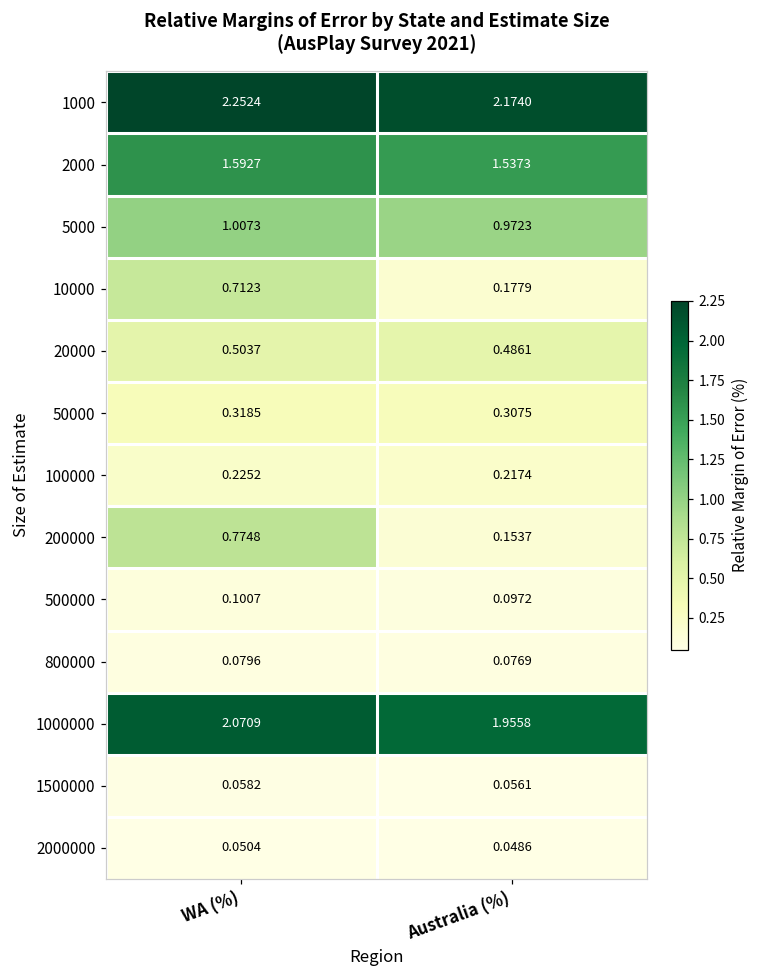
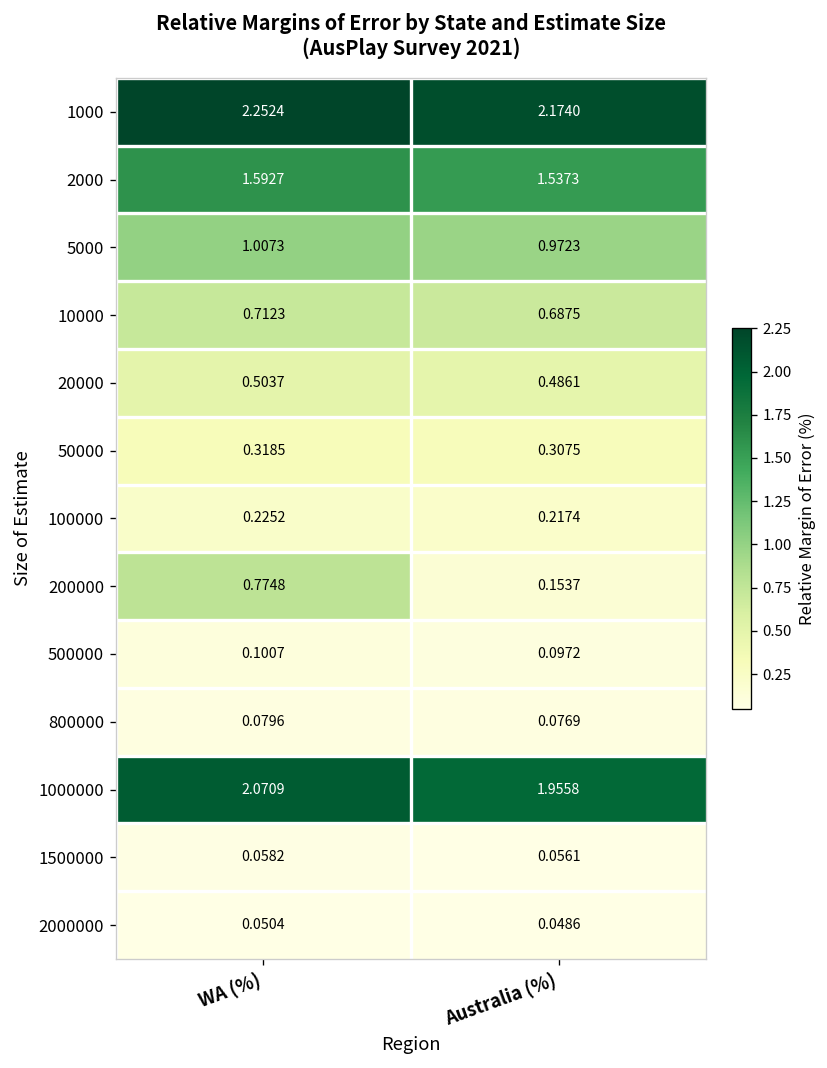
10000, Australia (%): 0.1779 -> 0.6875
